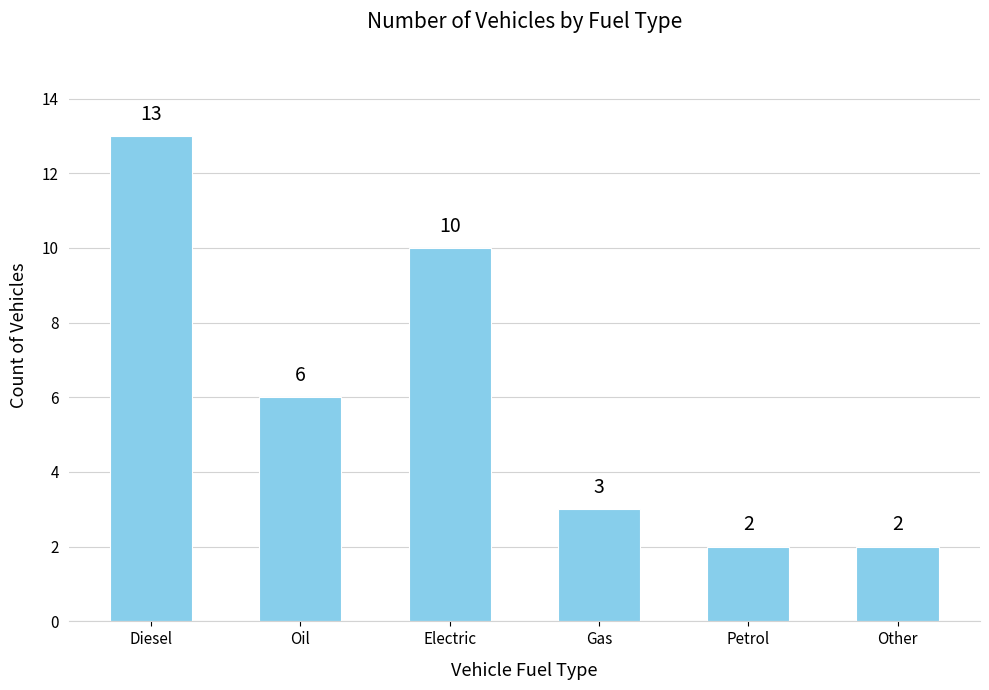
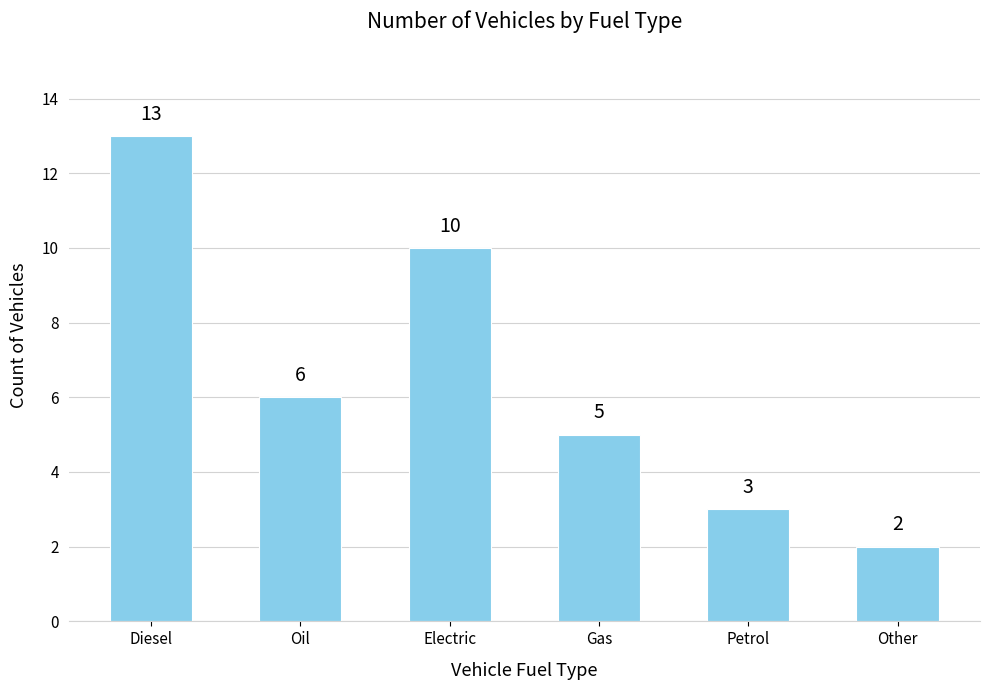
Gas: 3 -> 5
Petrol: 2 -> 3
